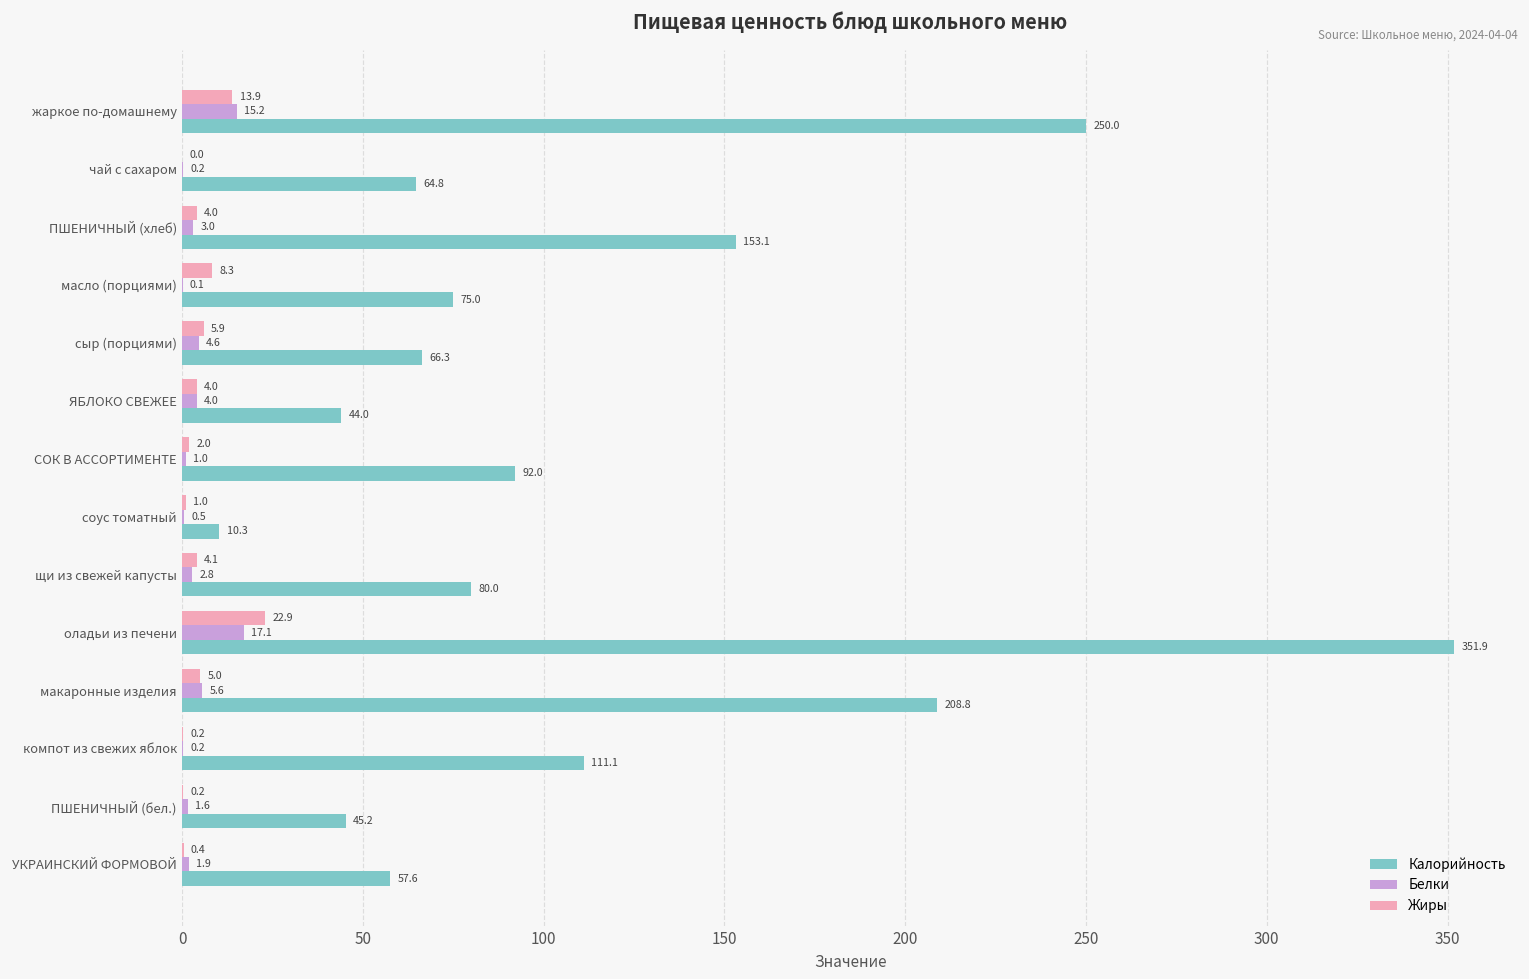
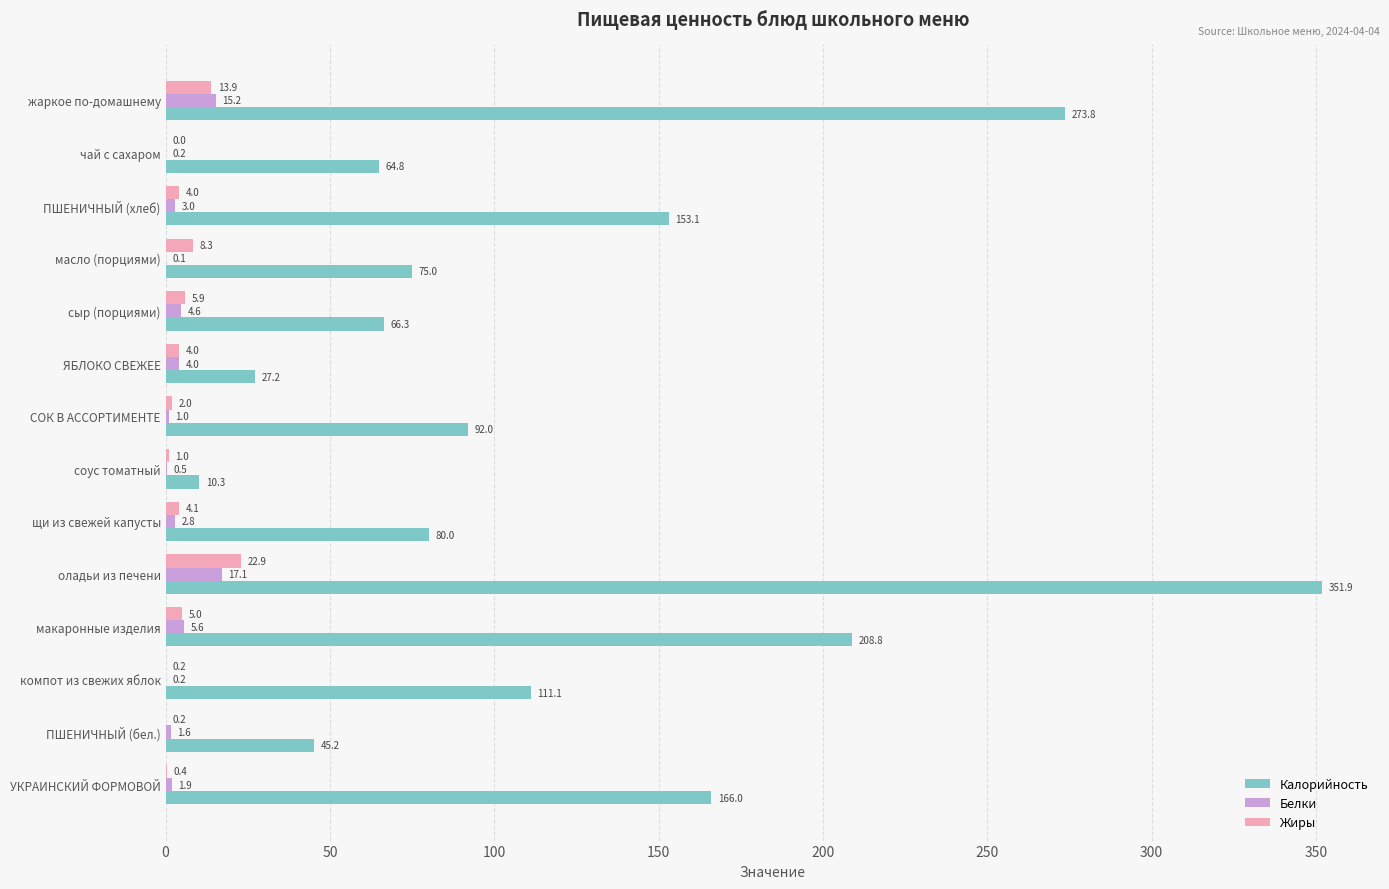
Калорийность, жаркое по-домашнему: 250.0 -> 273.8
Калорийность, ЯБЛОКО СВЕЖЕЕ: 44.0 -> 27.2
Калорийность, УКРАИНСКИЙ ФОРМОВОЙ: 57.6 -> 166.0
